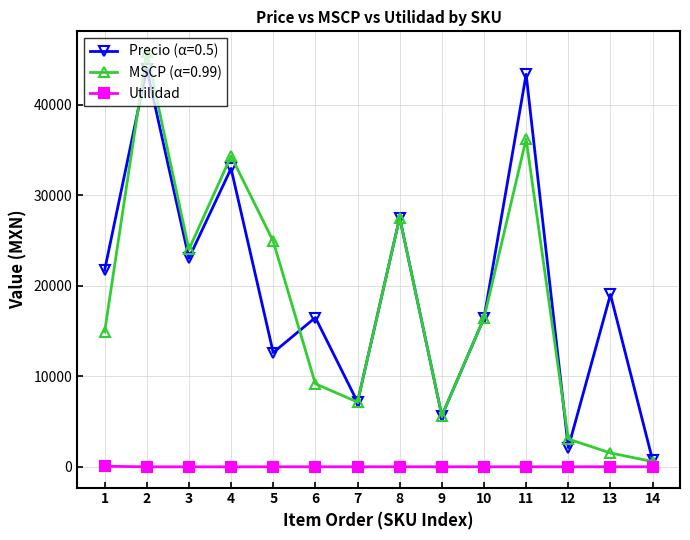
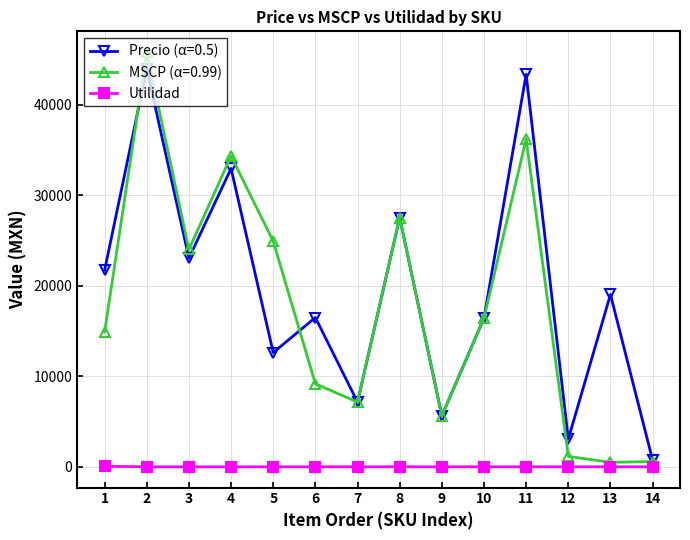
Precio (α=0.5), 12: 2000 -> 3000
MSCP (α=0.99), 12: 3000 -> 1000
MSCP (α=0.99), 13: 2000 -> 1000
